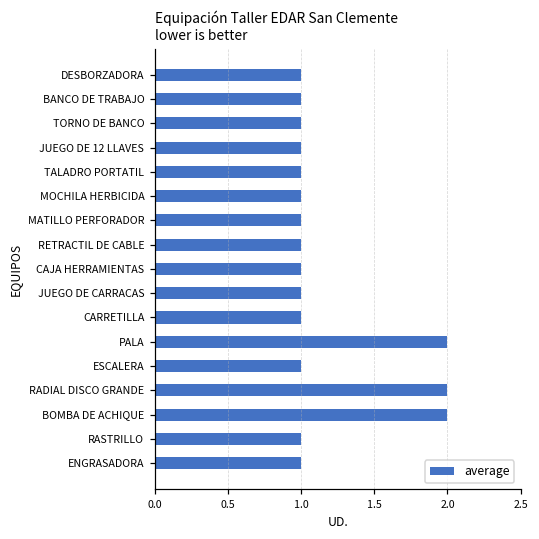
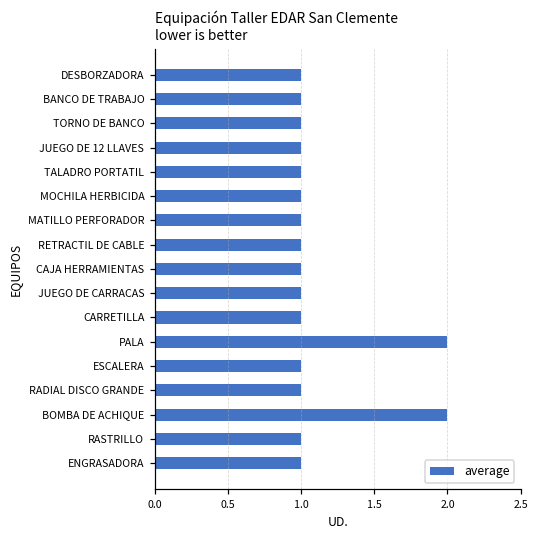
RADIAL DISCO GRANDE: 2 -> 1
